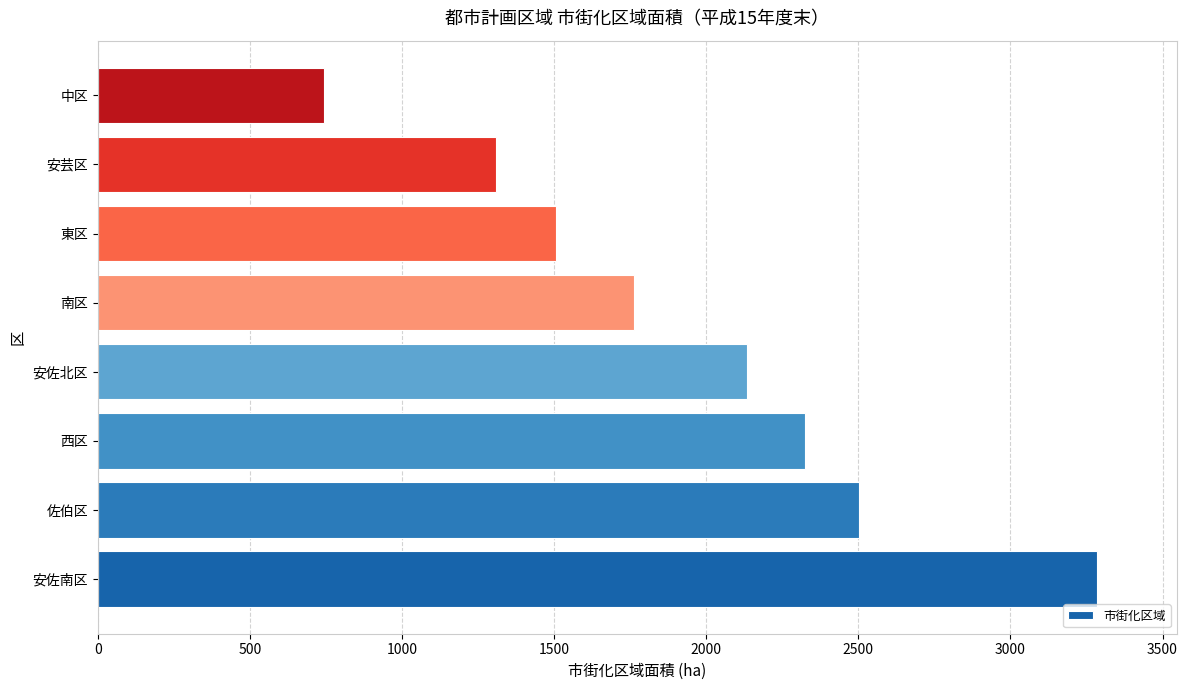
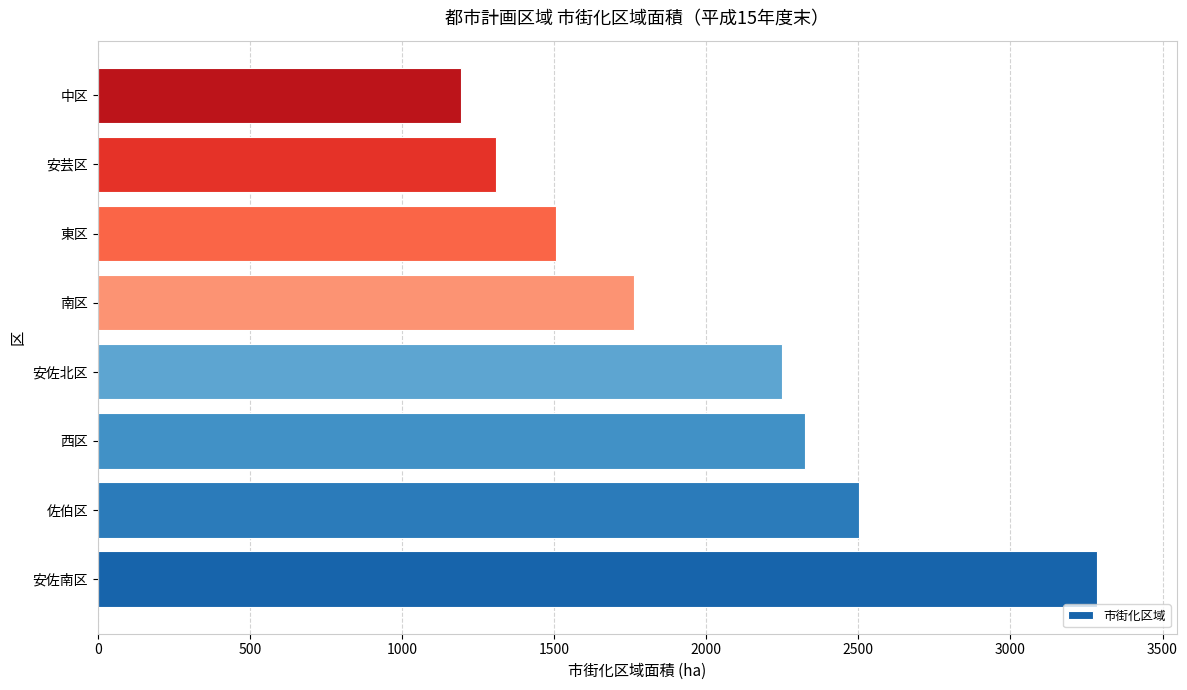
中区: 740 -> 1200
安佐北区: 2130 -> 2250
